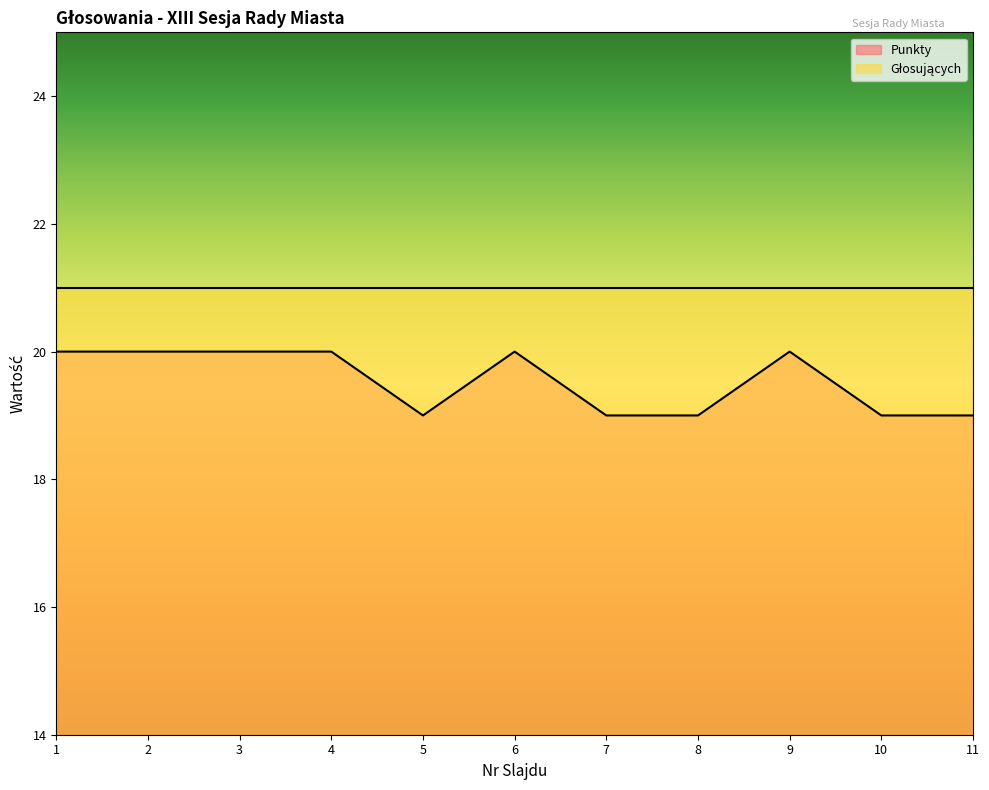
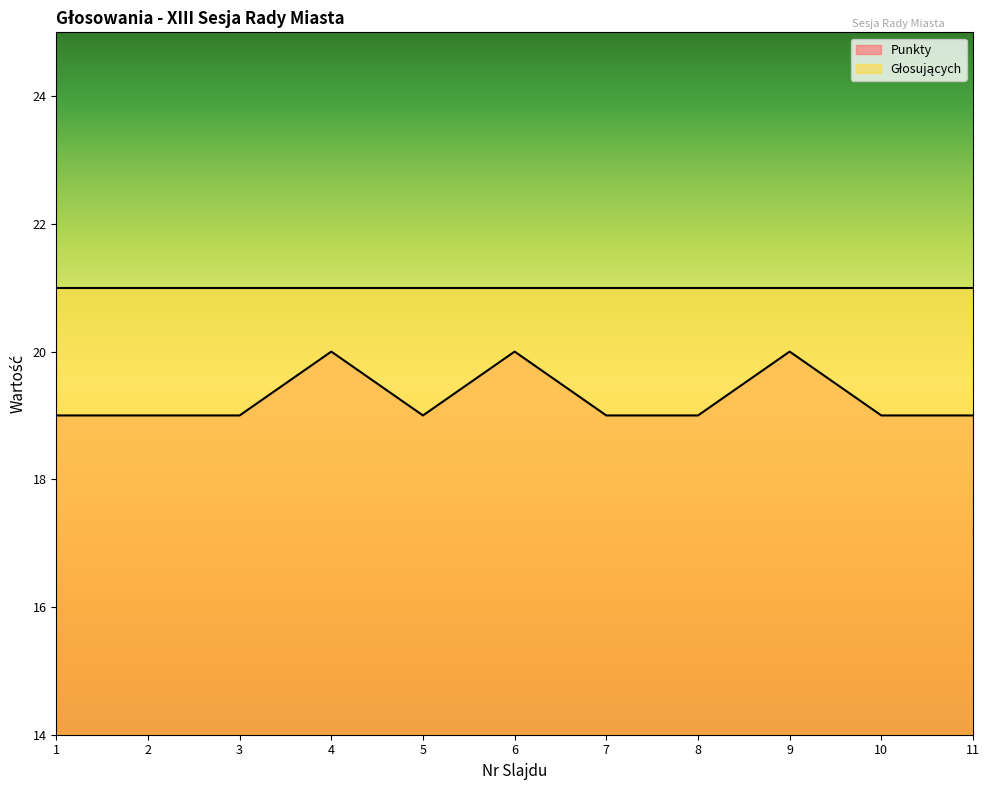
Punkty, 1: 20 -> 19
Punkty, 2: 20 -> 19
Punkty, 3: 20 -> 19
